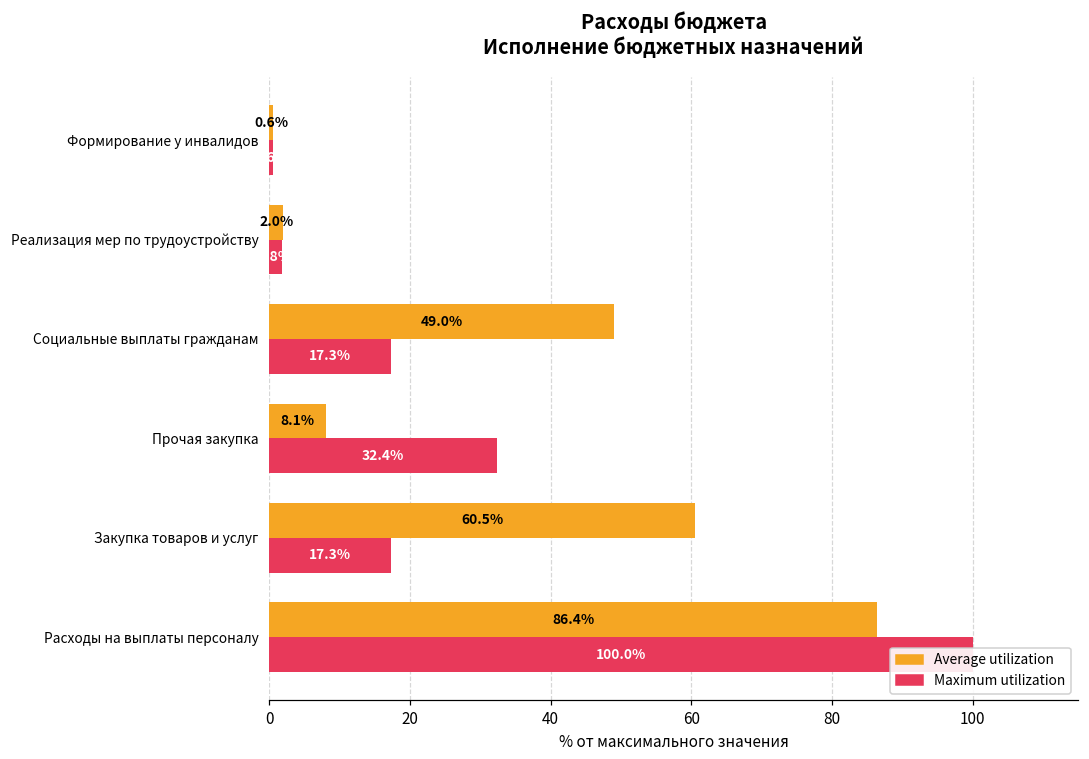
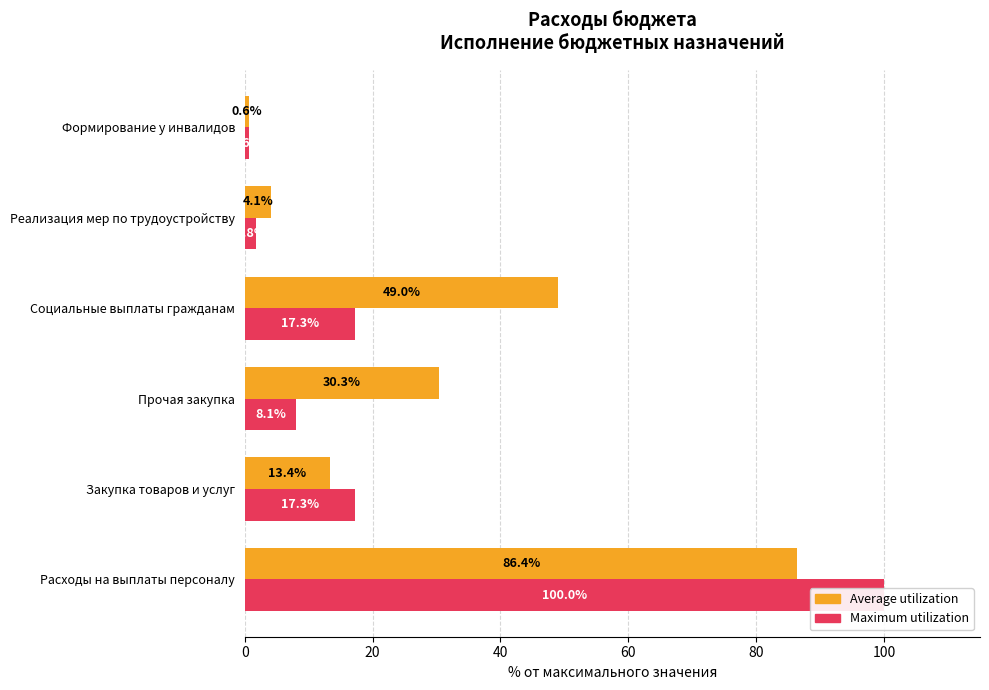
Average utilization, Реализация мер по трудоустройству: 2.0% -> 4.1%
Average utilization, Прочая закупка: 8.1% -> 30.3%
Maximum utilization, Прочая закупка: 32.4% -> 8.1%
Average utilization, Закупка товаров и услуг: 60.5% -> 13.4%
